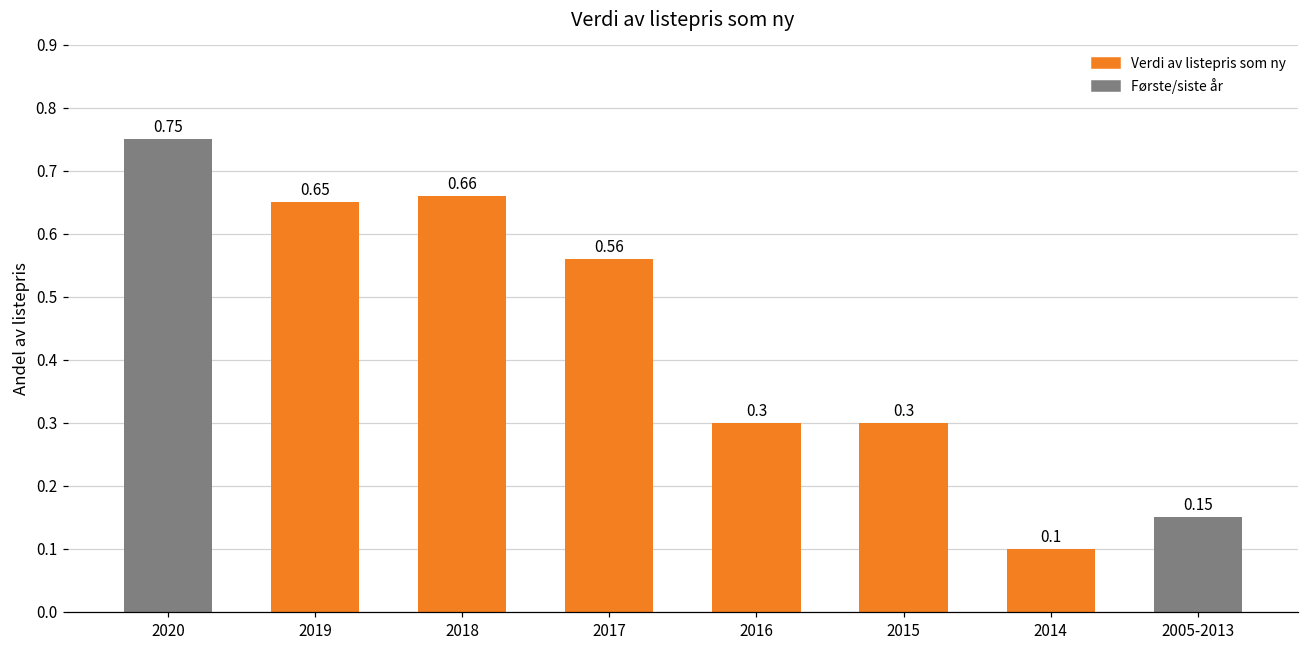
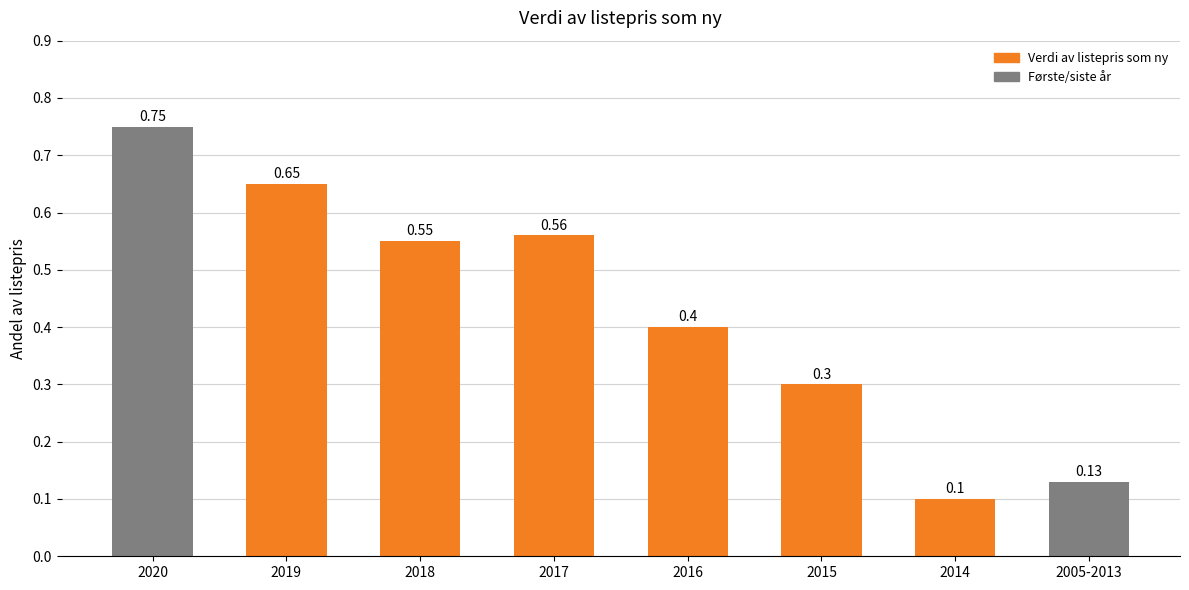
2018: 0.66 -> 0.55
2016: 0.3 -> 0.4
2005-2013: 0.15 -> 0.13
